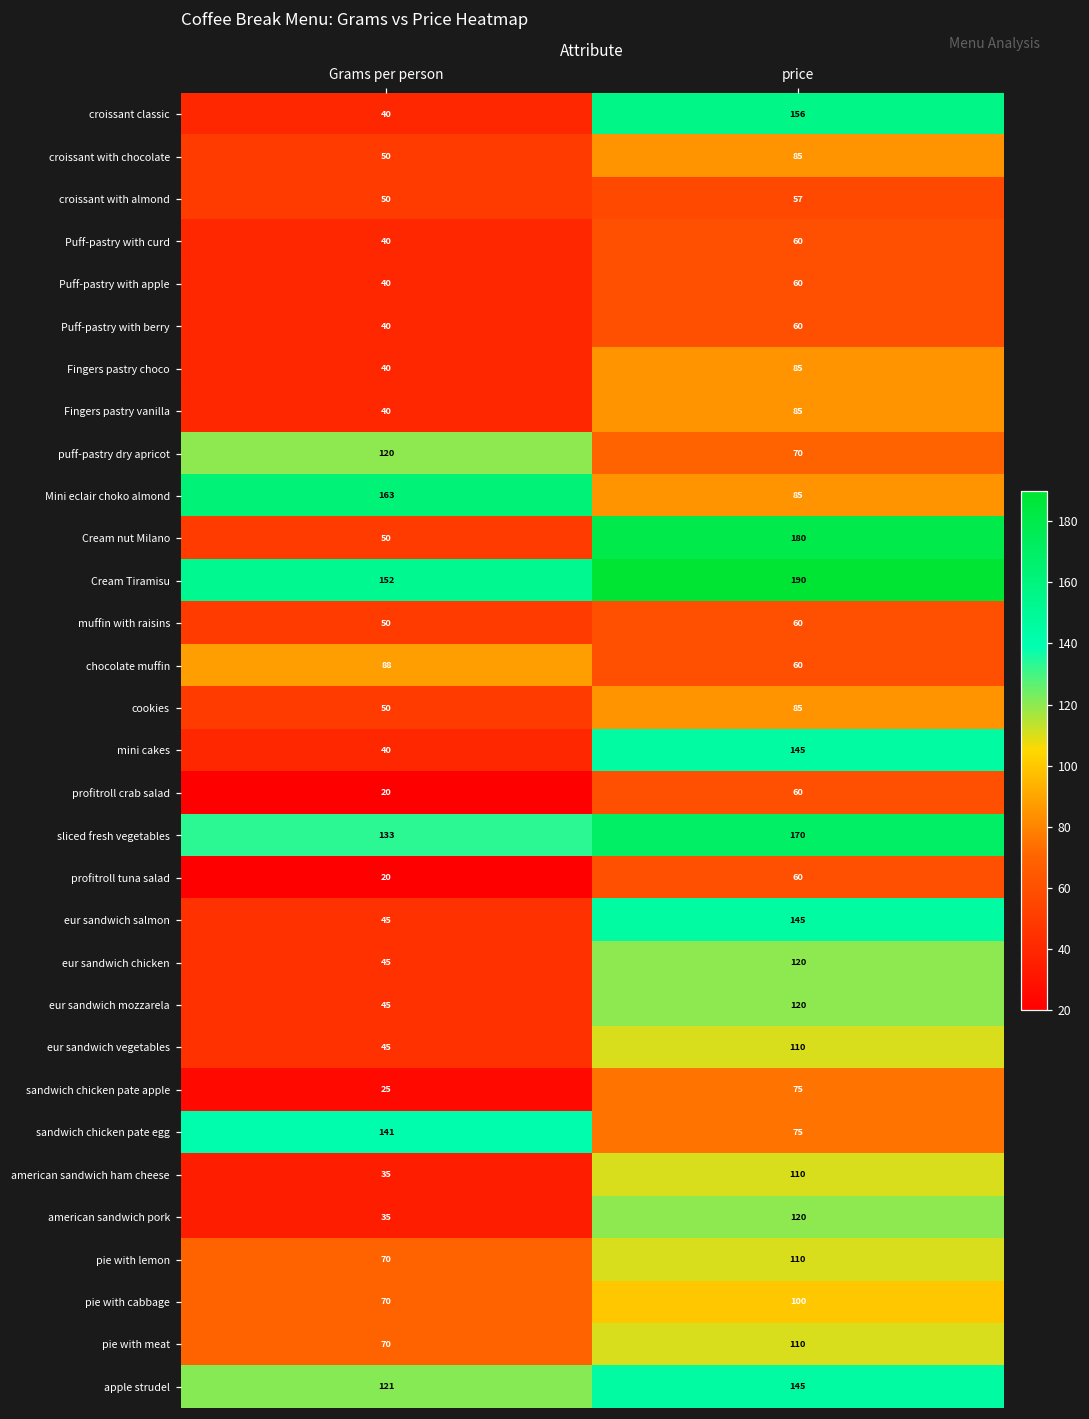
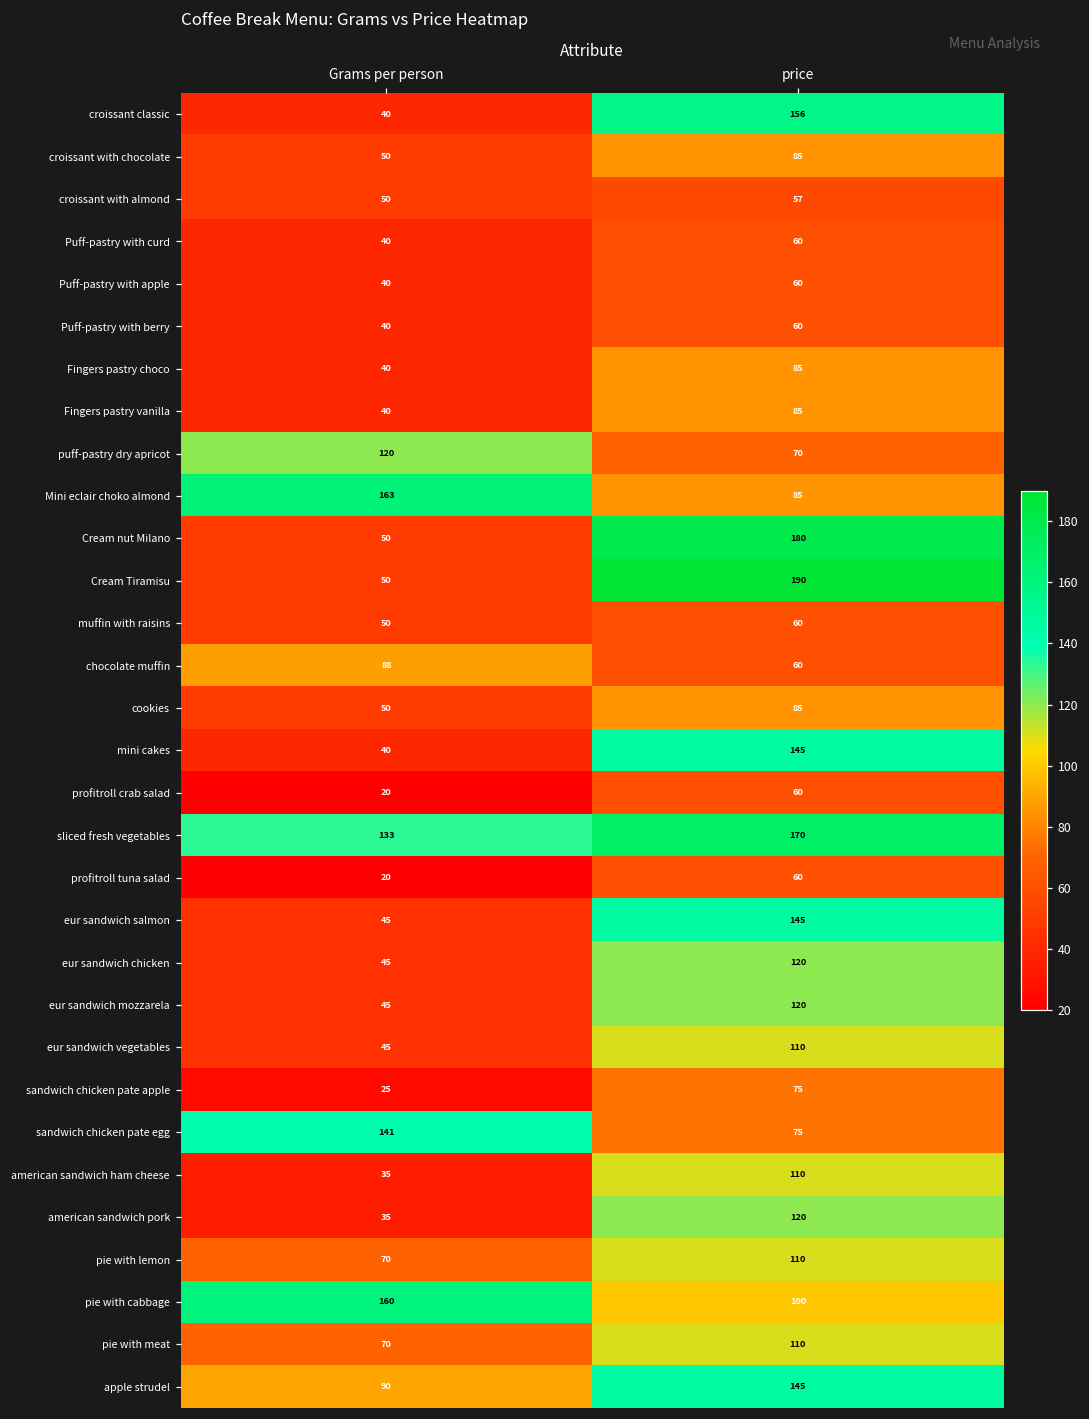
Cream Tiramisu, Grams per person: 152 -> 50
pie with cabbage, Grams per person: 70 -> 160
apple strudel, Grams per person: 121 -> 90
